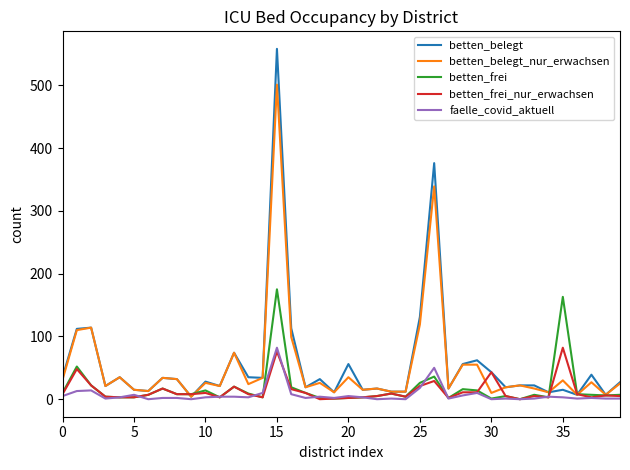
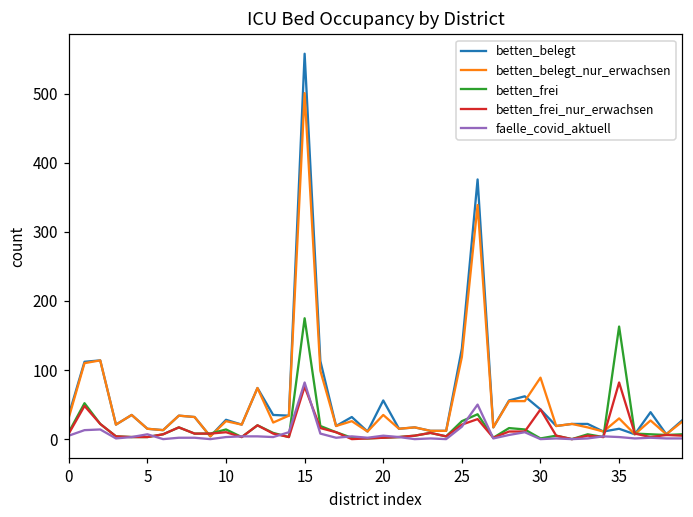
betten_belegt_nur_erwachsen, 30: 10 -> 90
